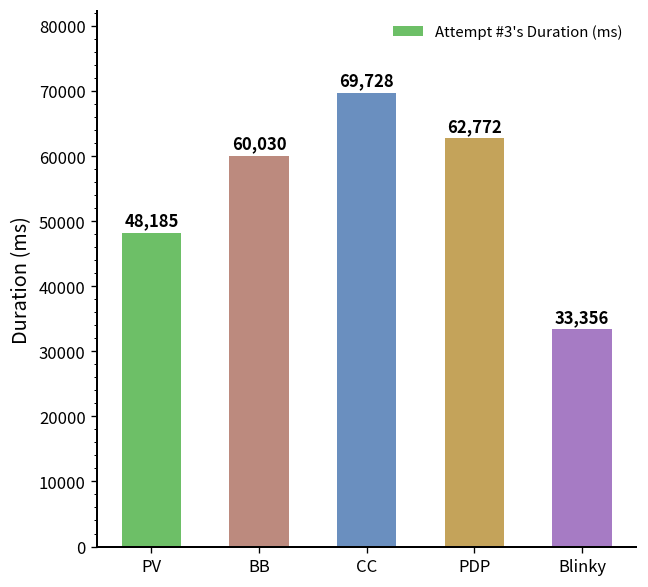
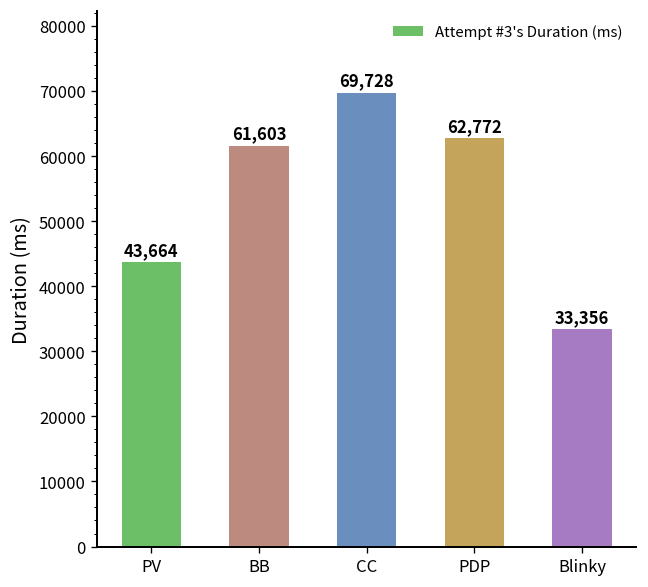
PV: 48,185 -> 43,664
BB: 60,030 -> 61,603
